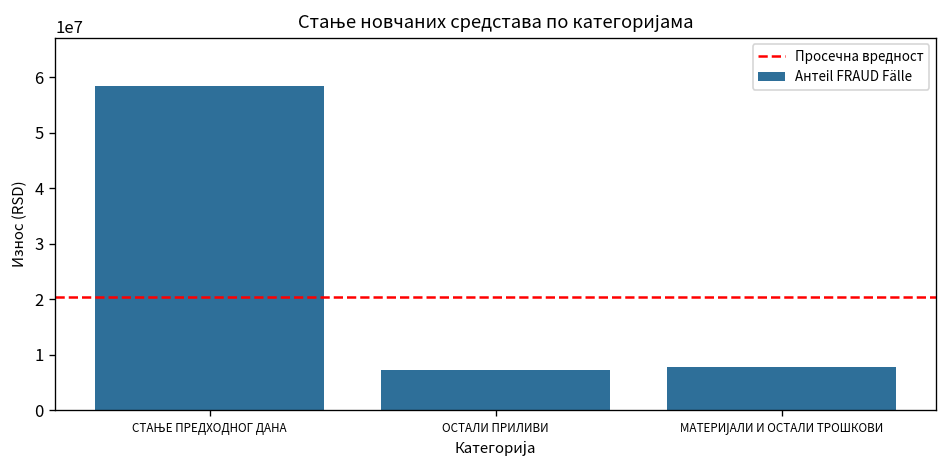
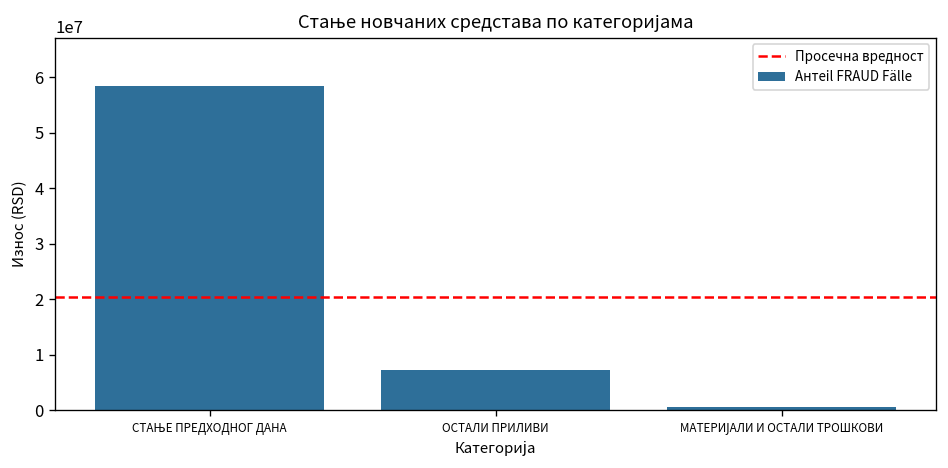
МАТЕРИЈАЛИ И ОСТАЛИ ТРОШКОВИ: 8000000 -> 1000000
